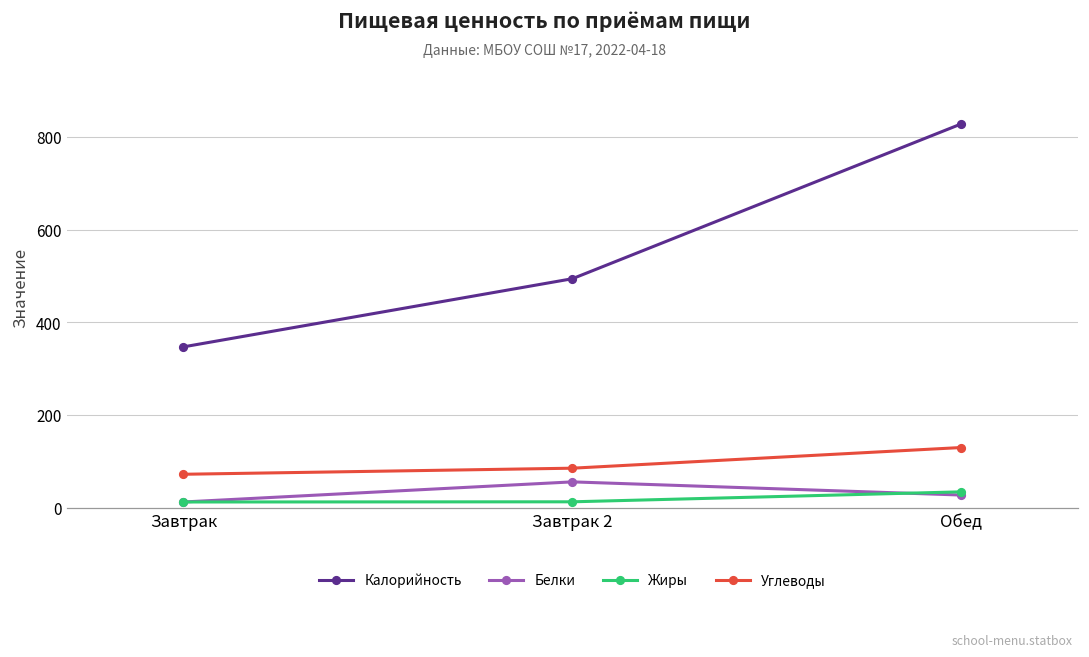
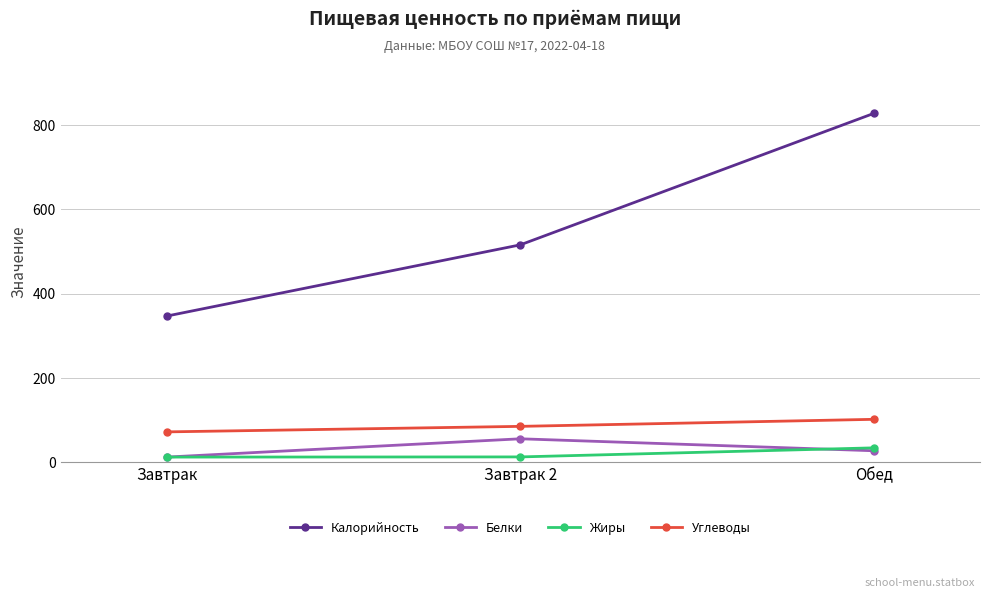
Калорийность, Завтрак 2: 490 -> 520
Углеводы, Обед: 130 -> 100
